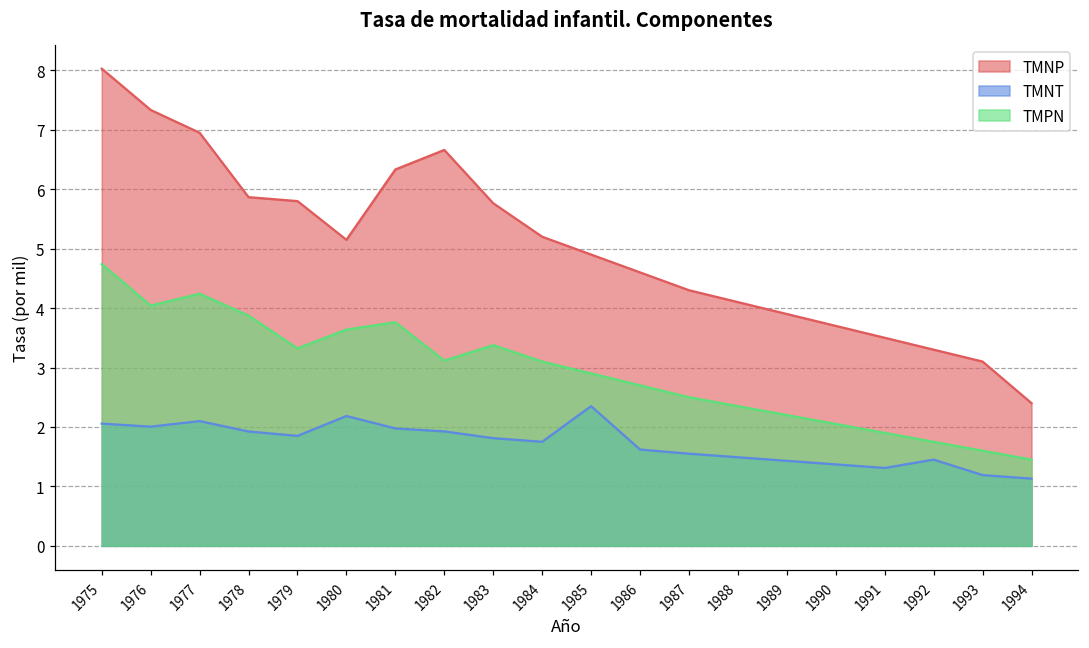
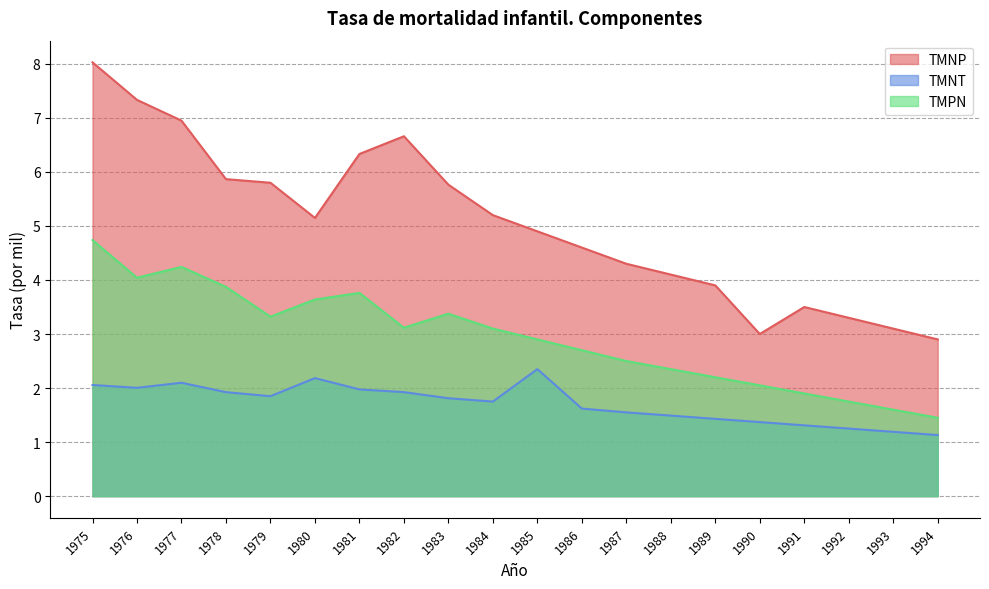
TMNP, 1990: 3.7 -> 3.0
TMNT, 1992: 1.5 -> 1.3
TMNP, 1994: 2.4 -> 2.9
